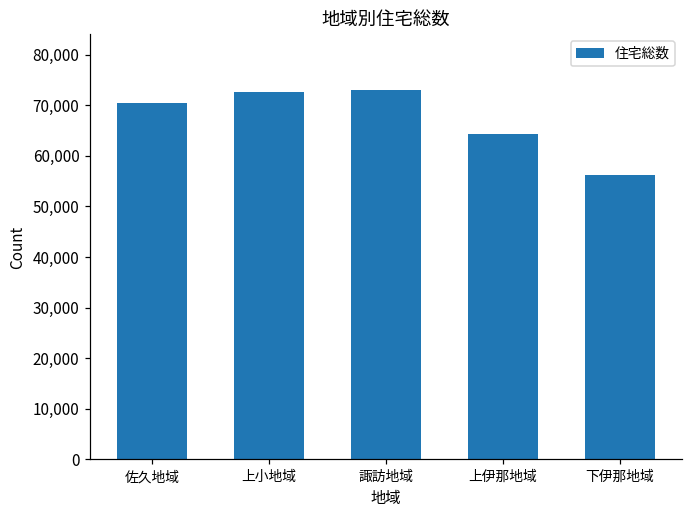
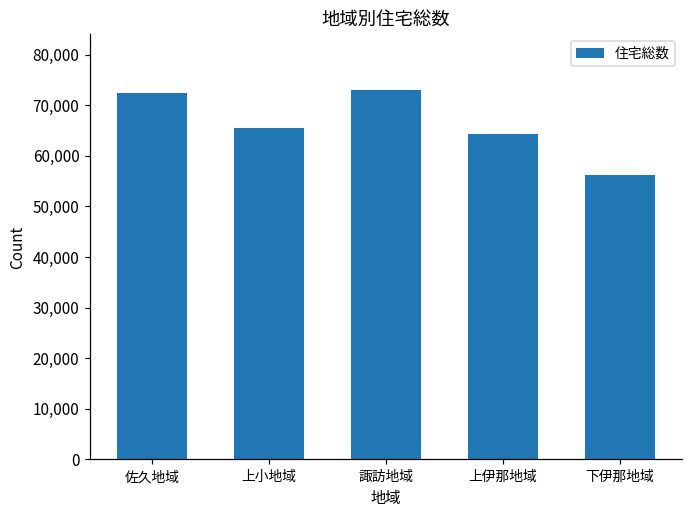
佐久地域: 70,000 -> 72,000
上小地域: 73,000 -> 66,000
